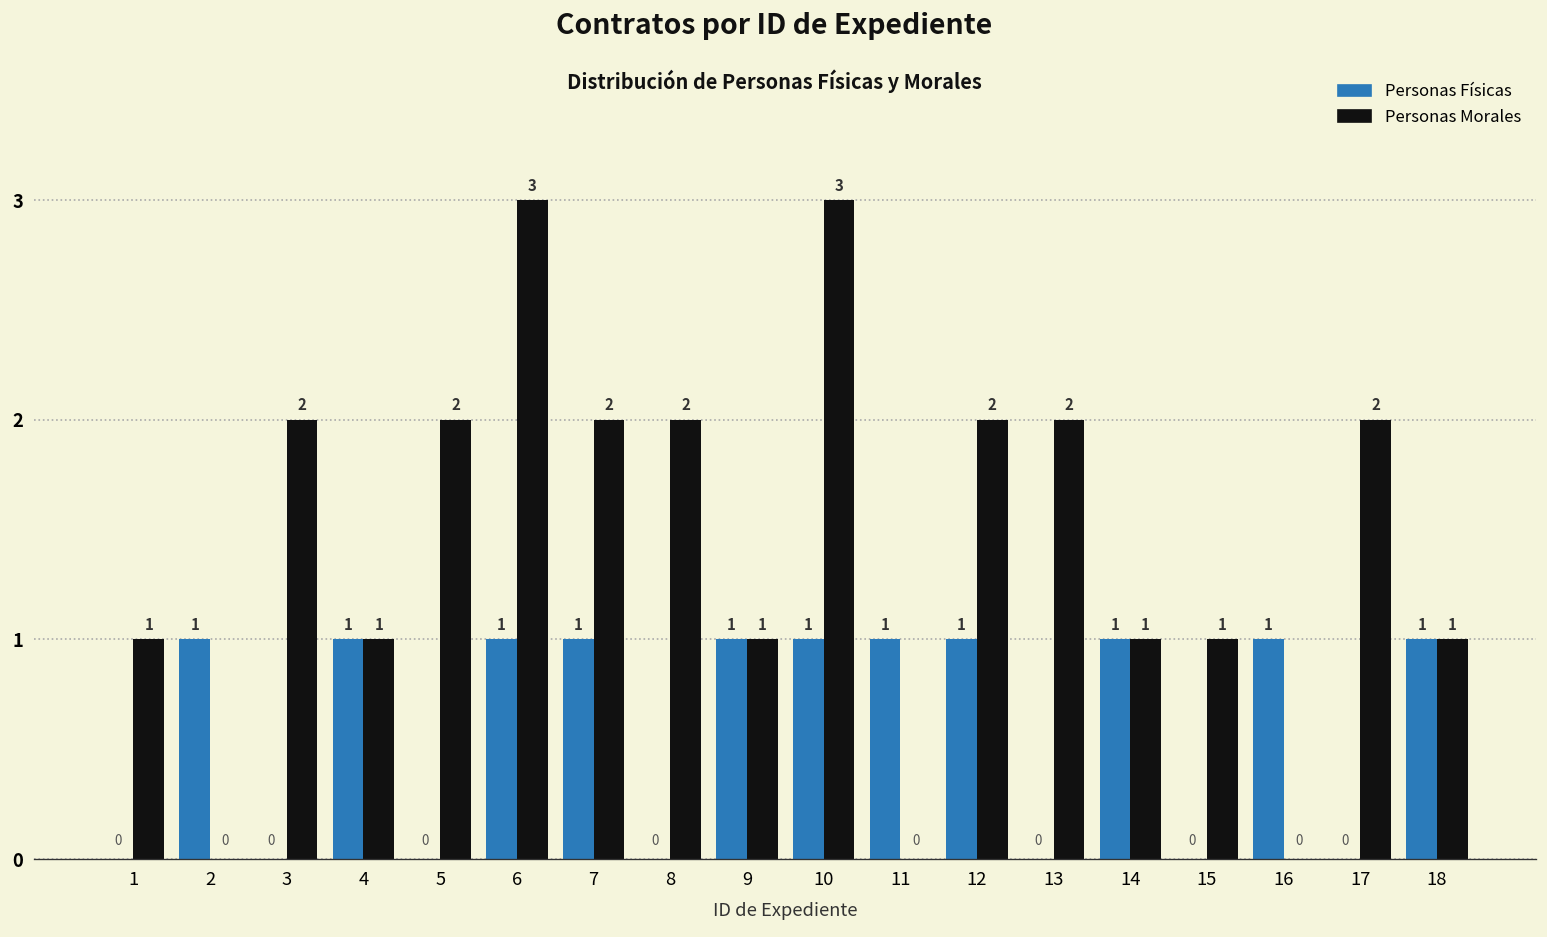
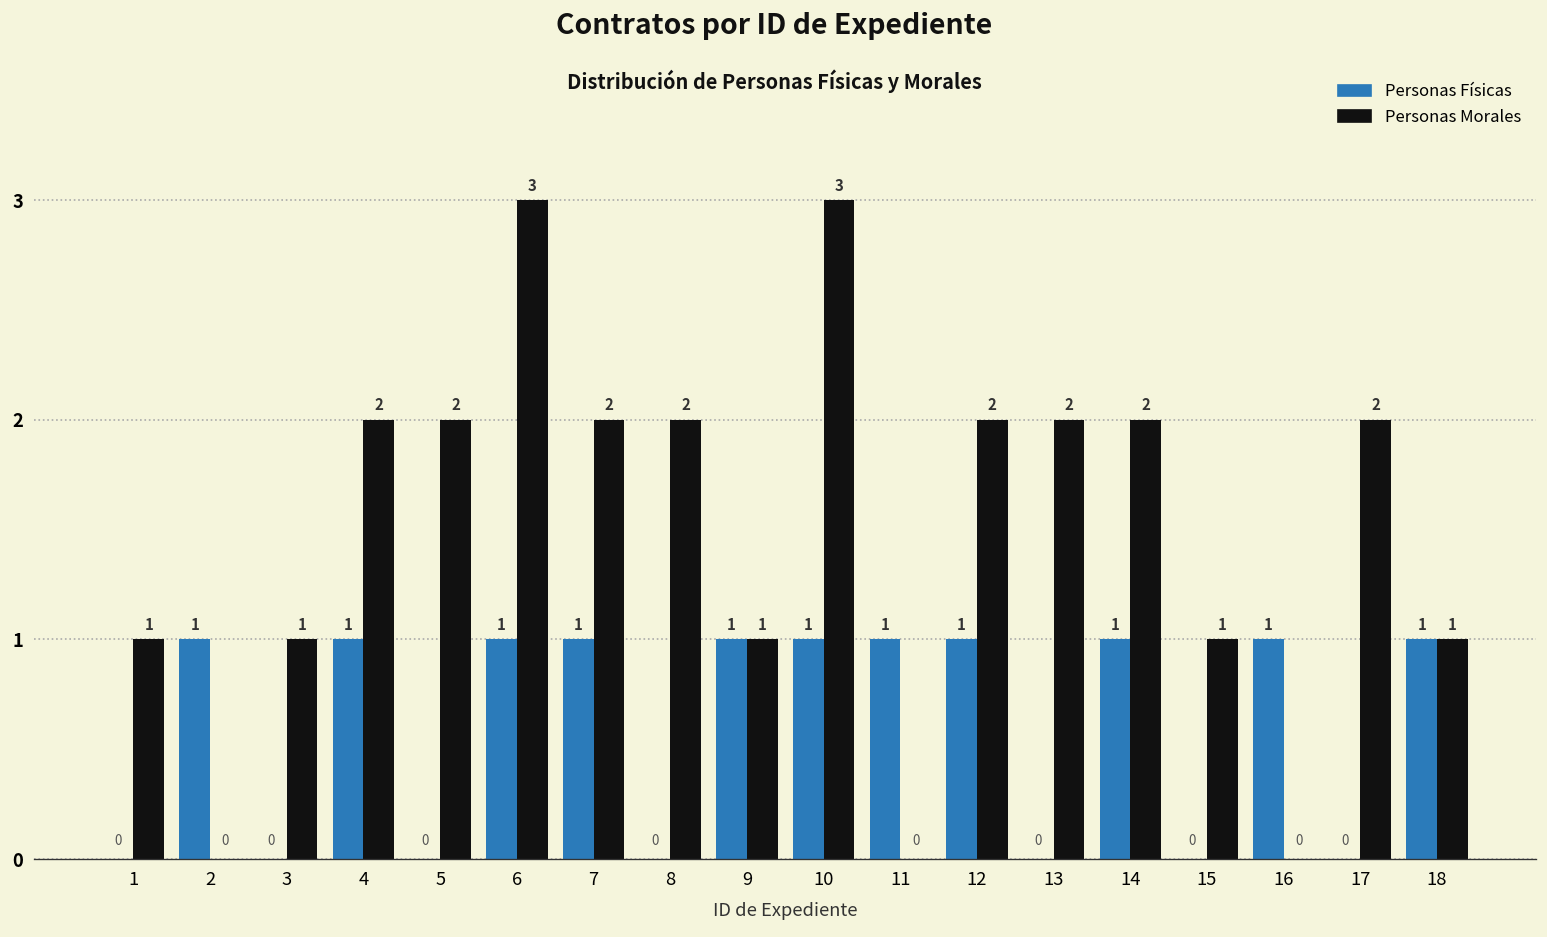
Personas Morales, 3: 2 -> 1
Personas Morales, 4: 1 -> 2
Personas Morales, 14: 1 -> 2
